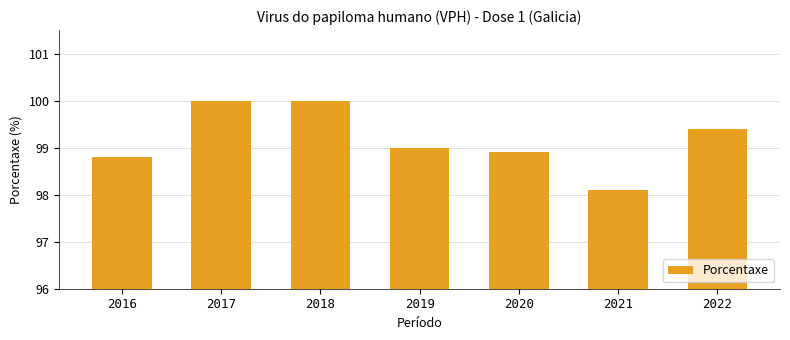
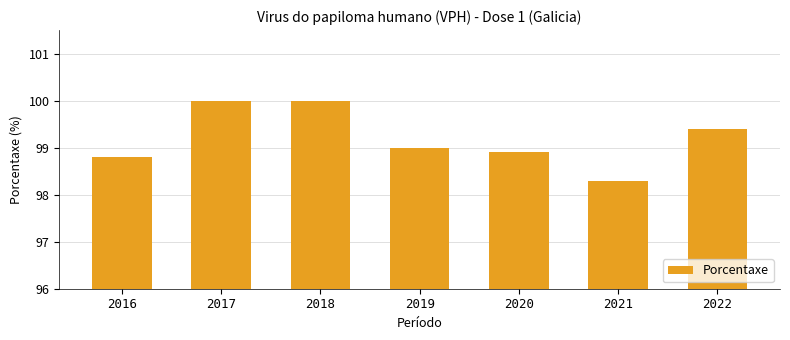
2021: 98.1 -> 98.3
